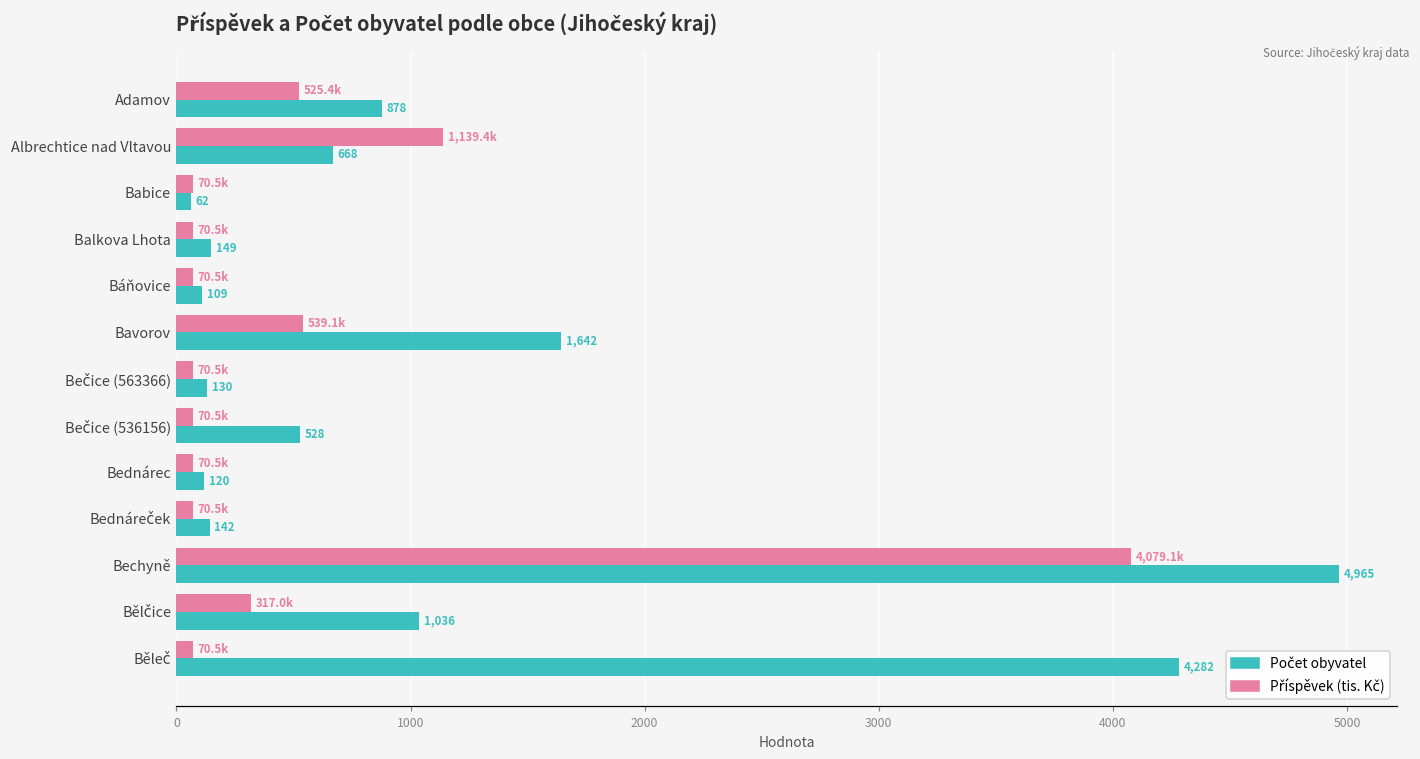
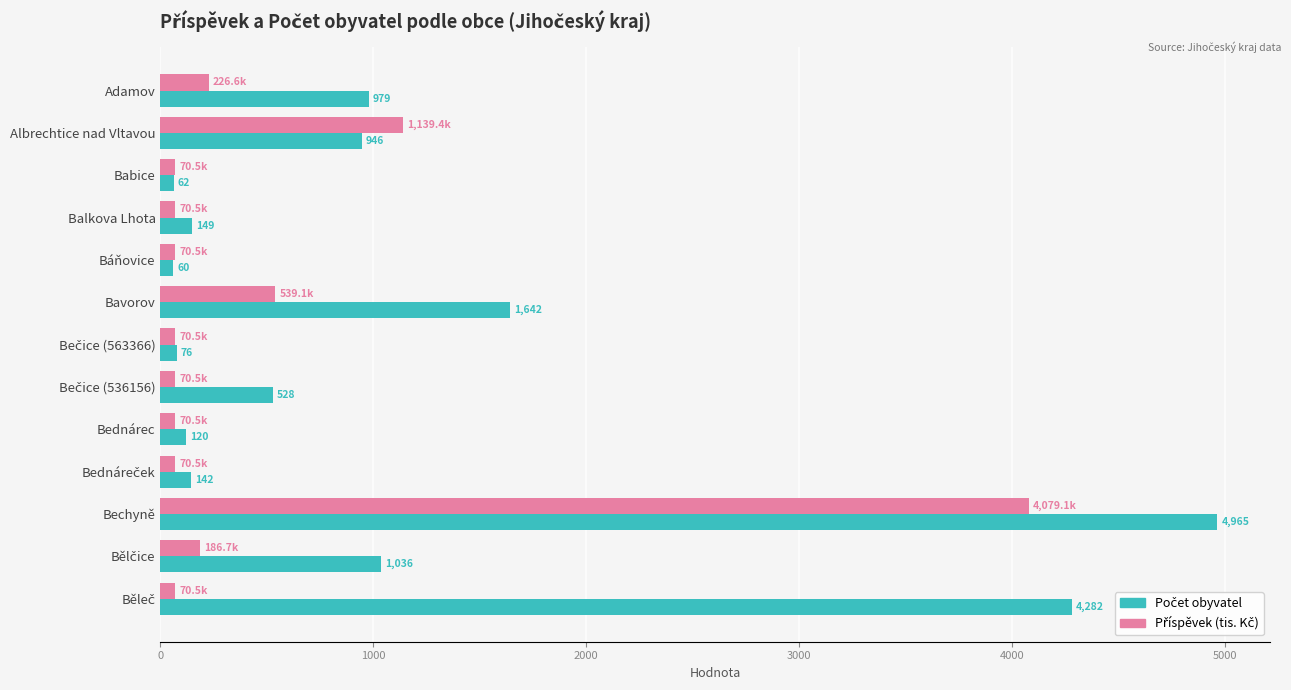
Příspěvek (tis. Kč), Adamov: 525.4k -> 226.6k
Počet obyvatel, Adamov: 878 -> 979
Počet obyvatel, Albrechtice nad Vltavou: 668 -> 946
Počet obyvatel, Báňovice: 109 -> 60
Počet obyvatel, Bečice (563366): 130 -> 76
Příspěvek (tis. Kč), Bělčice: 317.0k -> 186.7k
